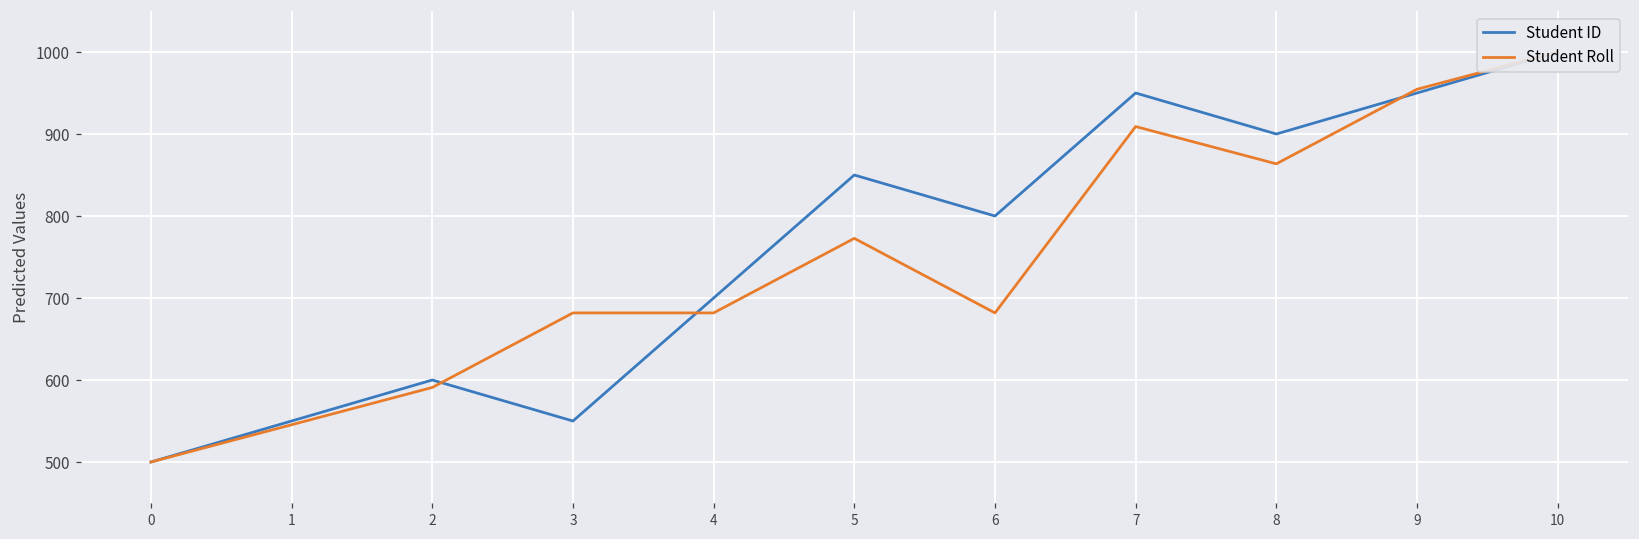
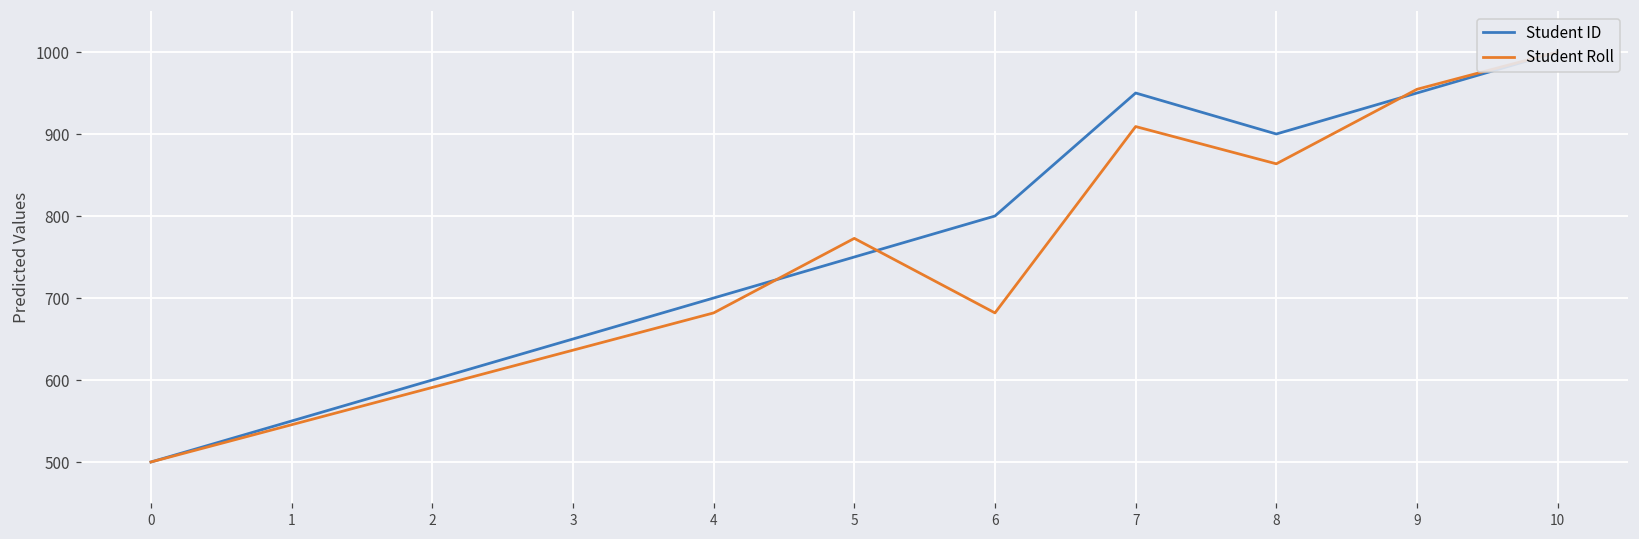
Student ID, 3: 550 -> 650
Student Roll, 3: 680 -> 640
Student ID, 5: 850 -> 750
